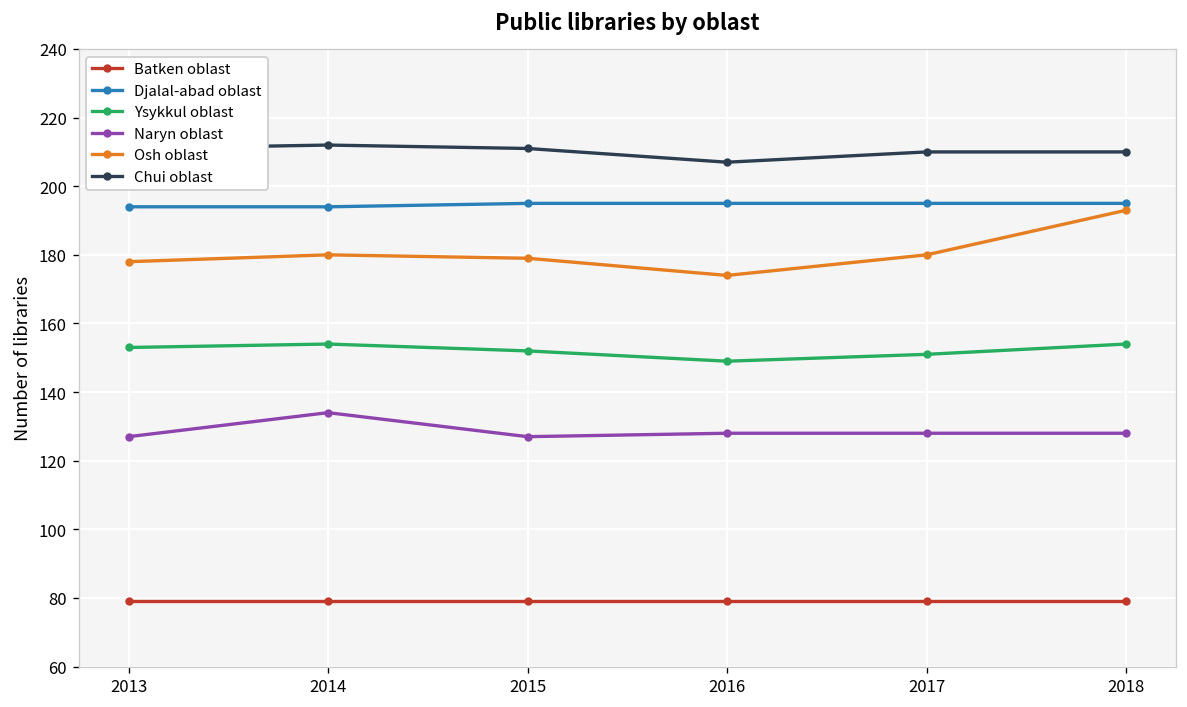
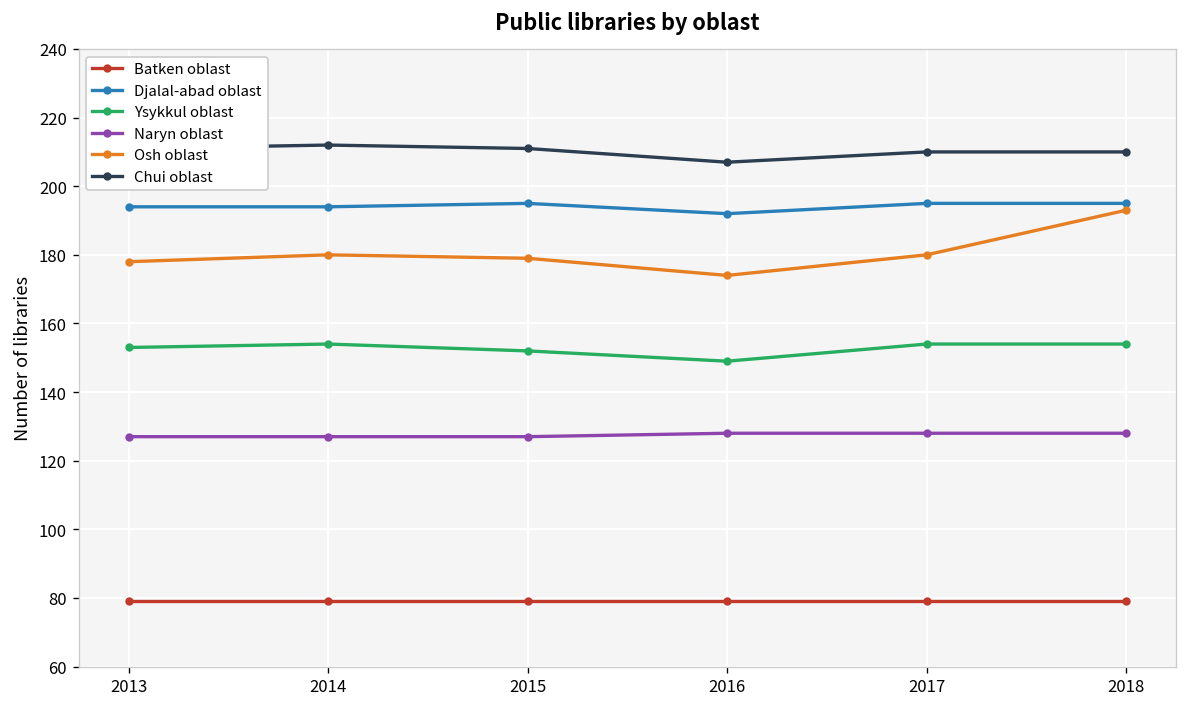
Naryn oblast, 2014: 134 -> 127
Djalal-abad oblast, 2016: 195 -> 192
Ysykkul oblast, 2017: 151 -> 154
